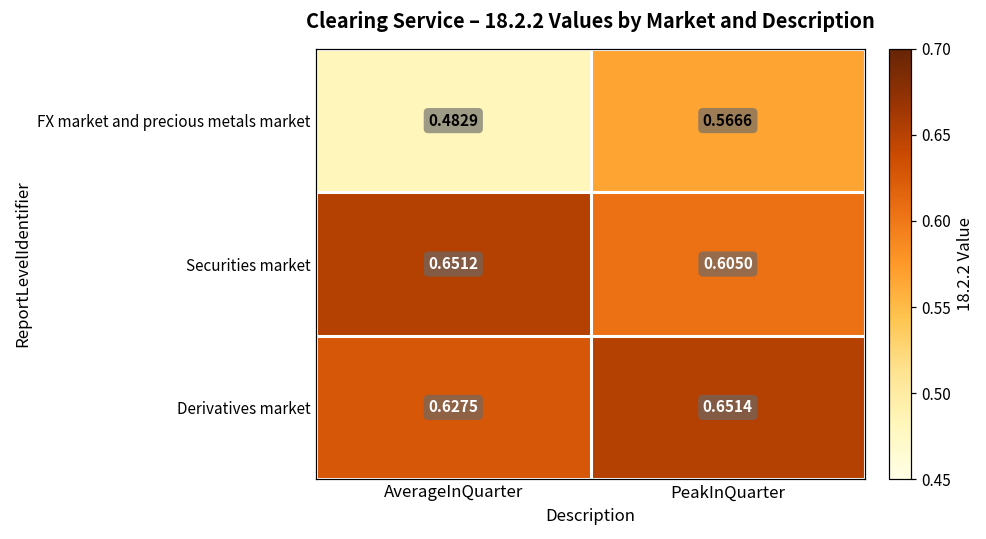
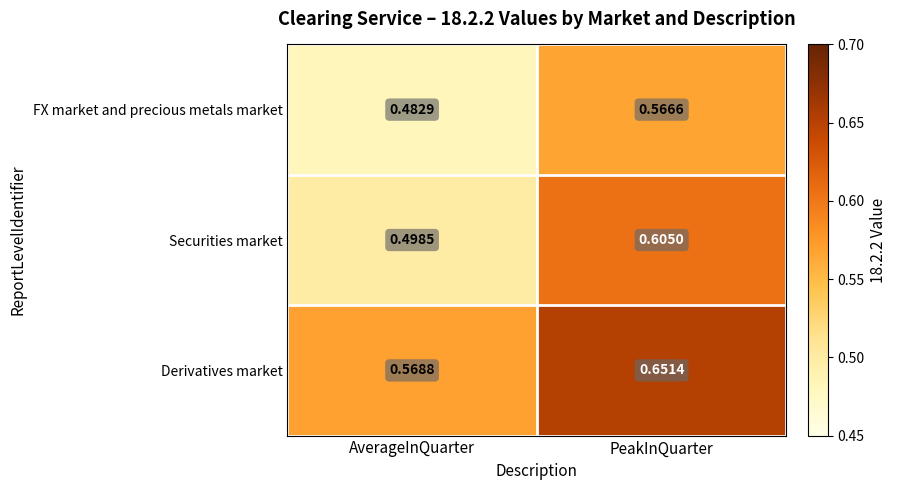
Securities market, AverageInQuarter: 0.6512 -> 0.4985
Derivatives market, AverageInQuarter: 0.6275 -> 0.5688
